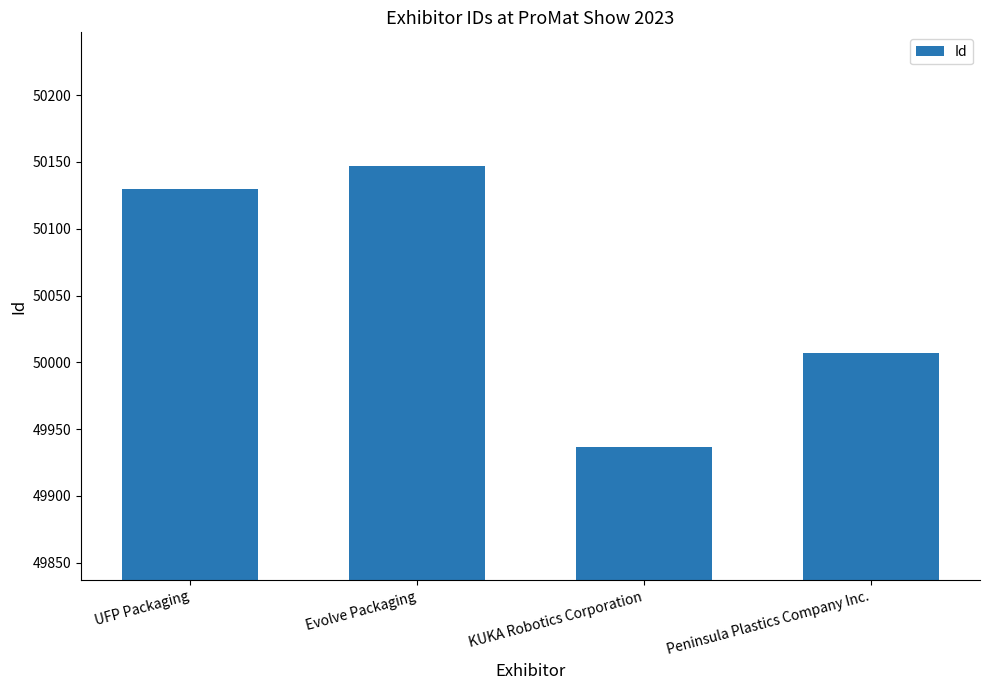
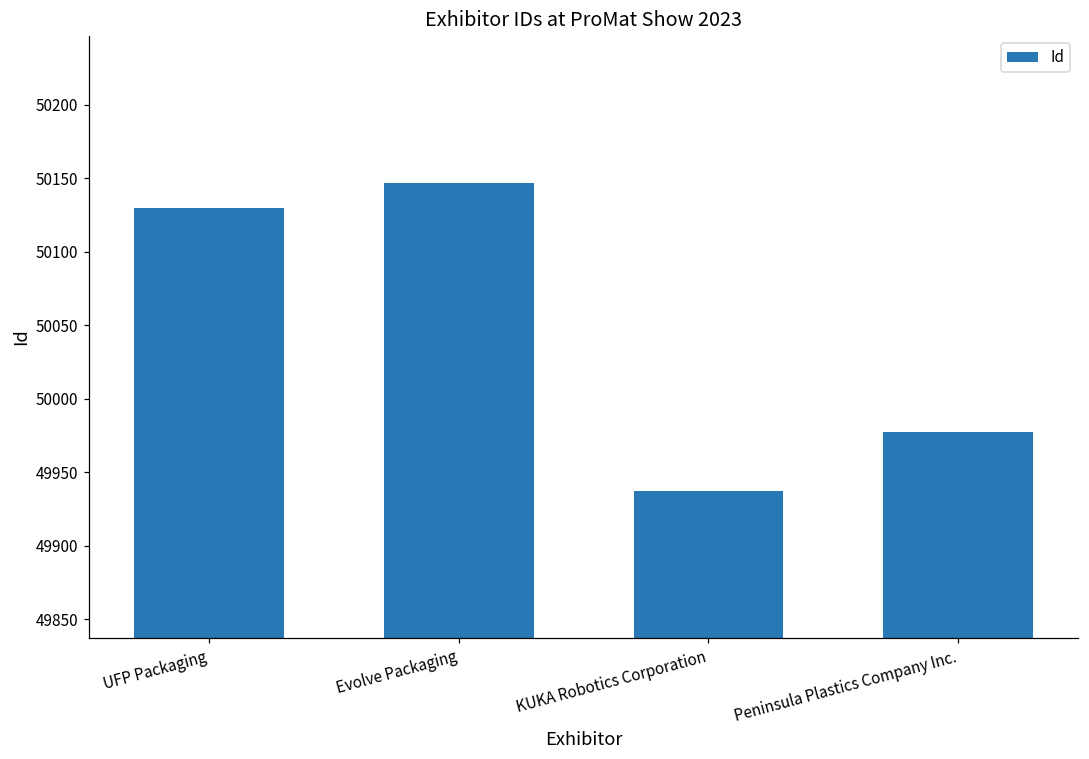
Peninsula Plastics Company Inc.: 50007 -> 49977
